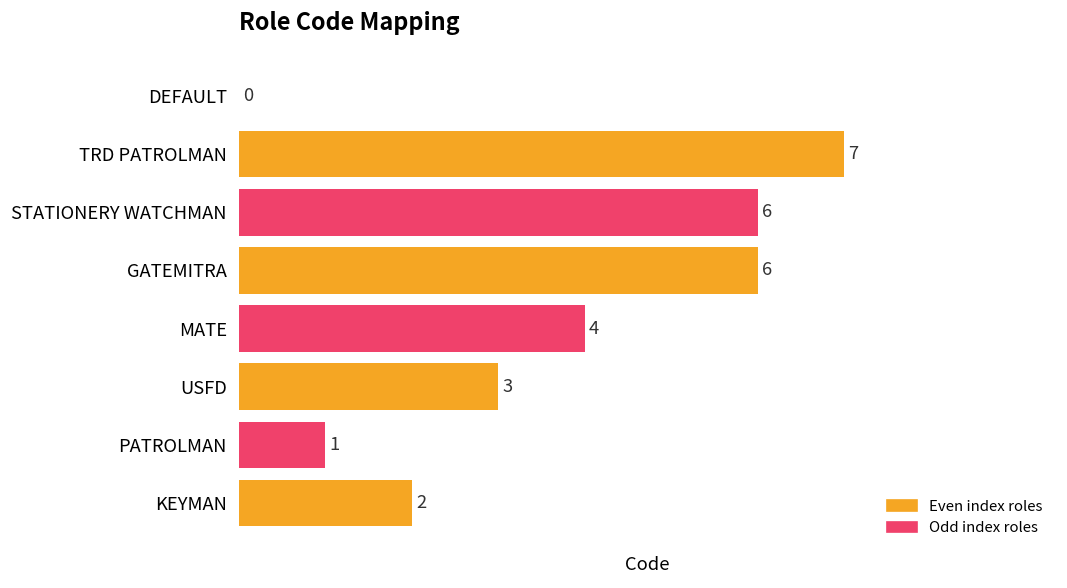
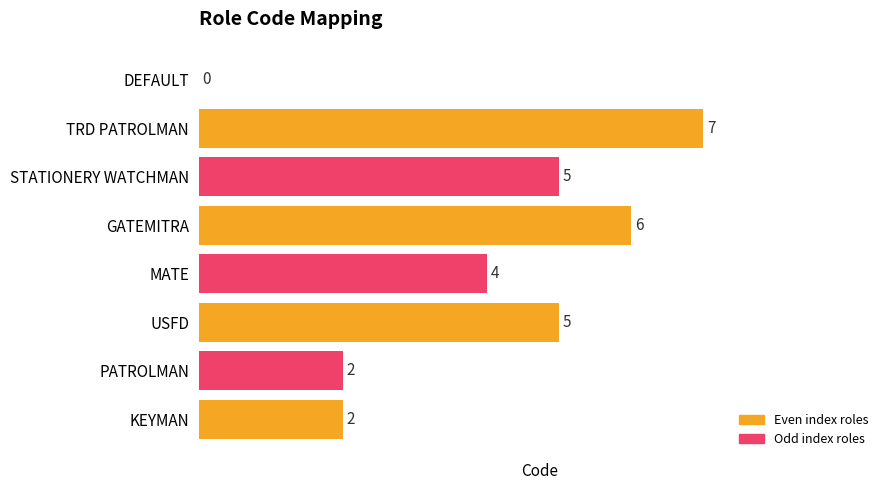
STATIONERY WATCHMAN: 6 -> 5
USFD: 3 -> 5
PATROLMAN: 1 -> 2
